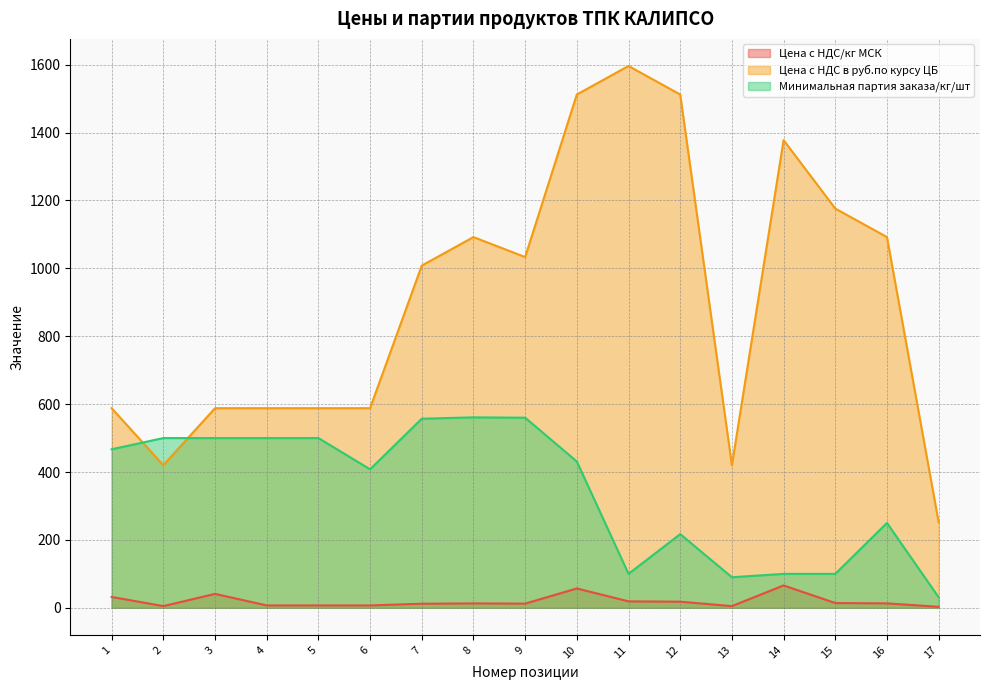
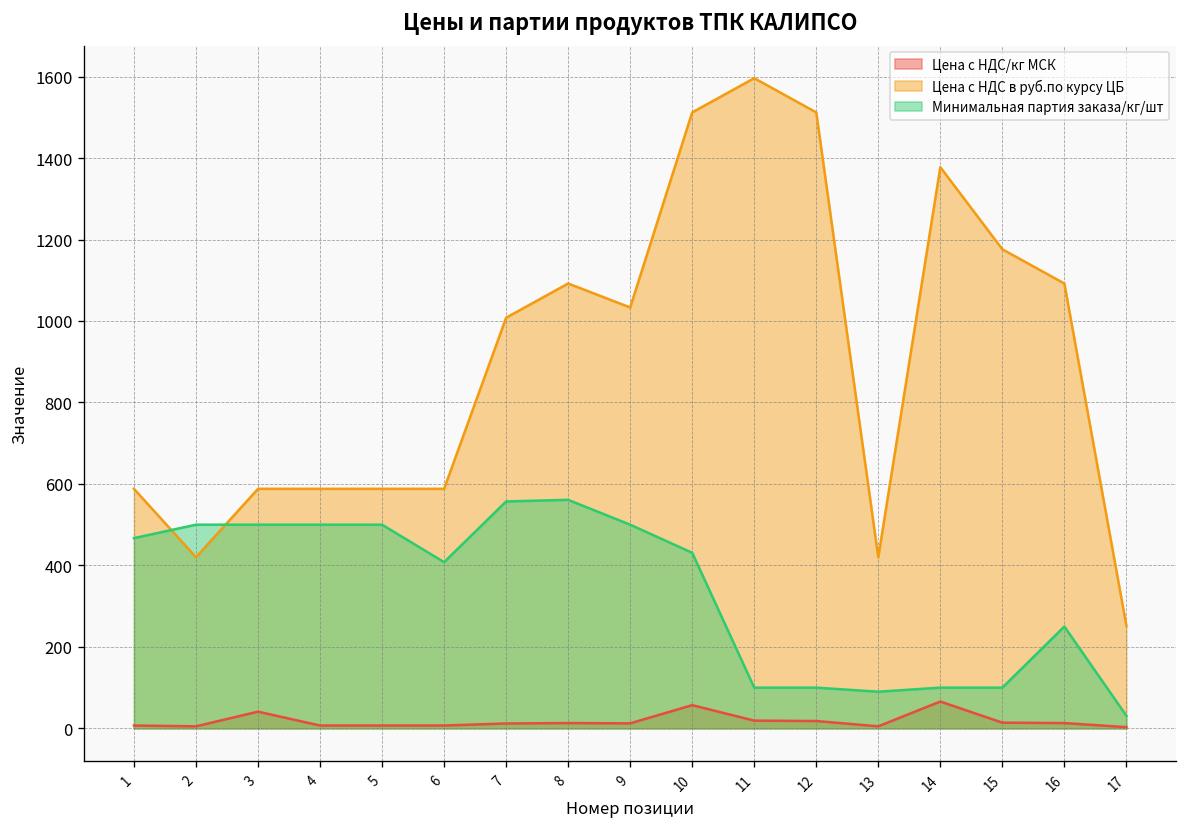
Цена с НДС/кг МСК, 1: 30 -> 10
Минимальная партия заказа/кг/шт, 9: 560 -> 500
Минимальная партия заказа/кг/шт, 12: 220 -> 100
